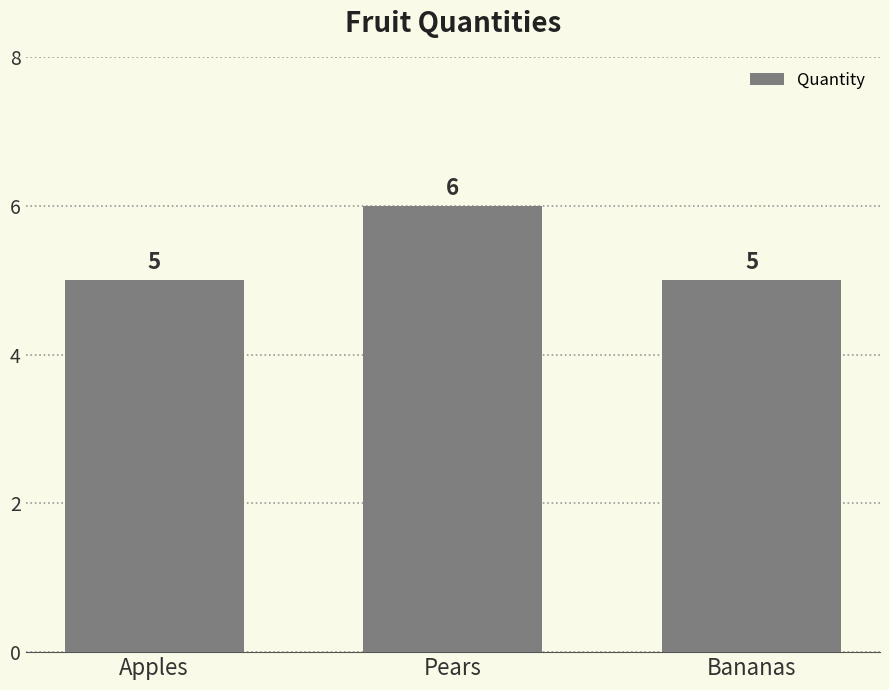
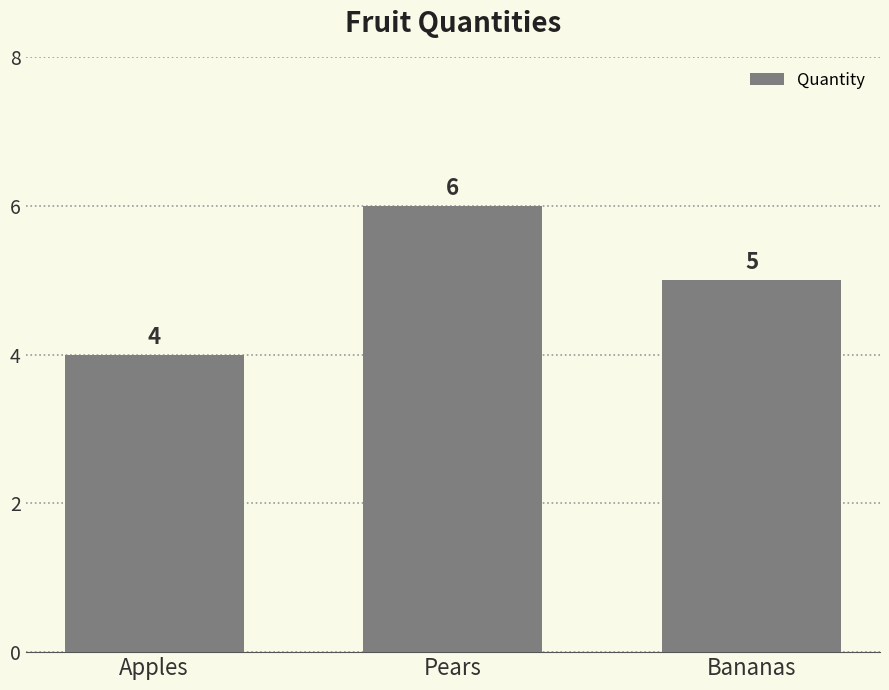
Apples: 5 -> 4
